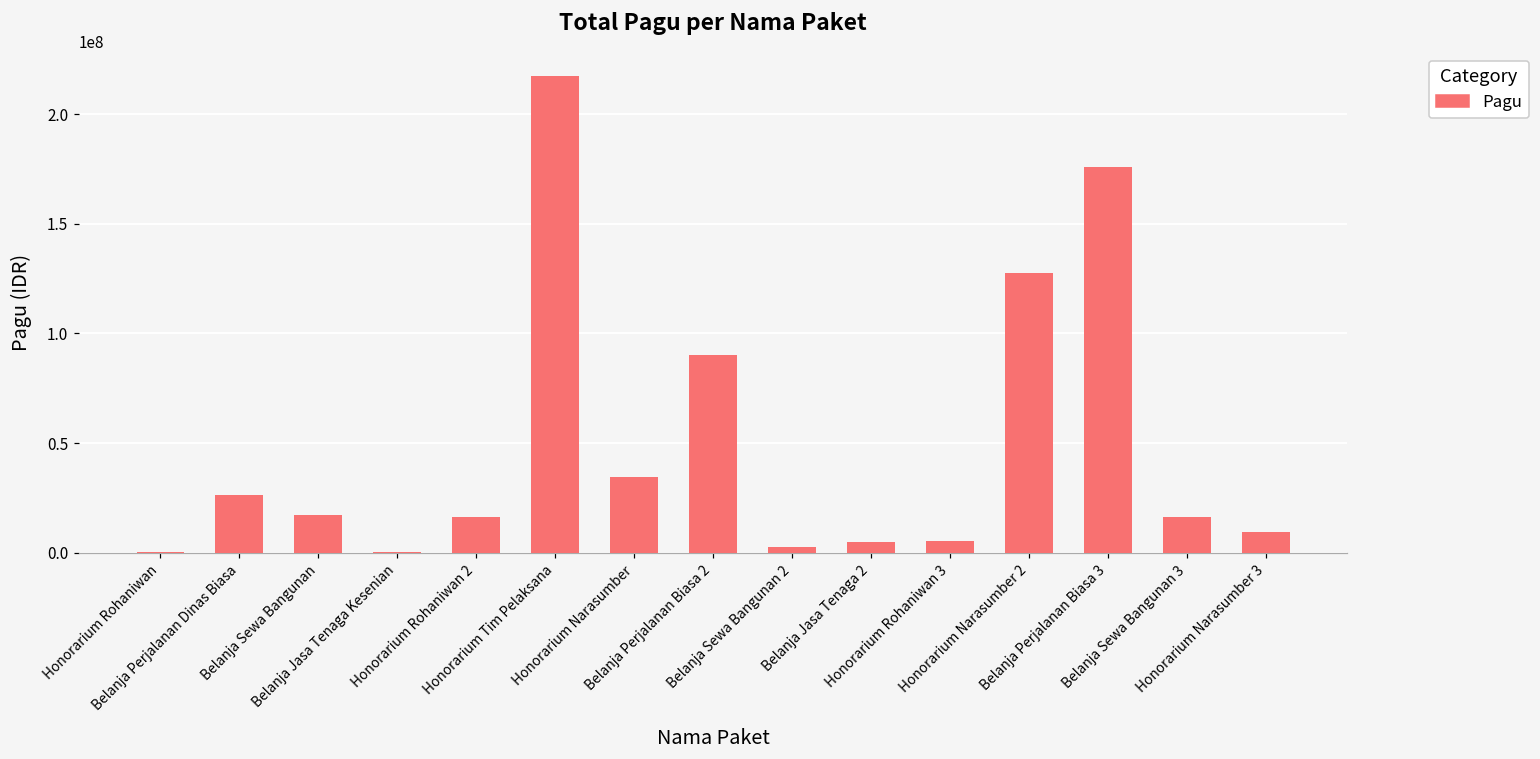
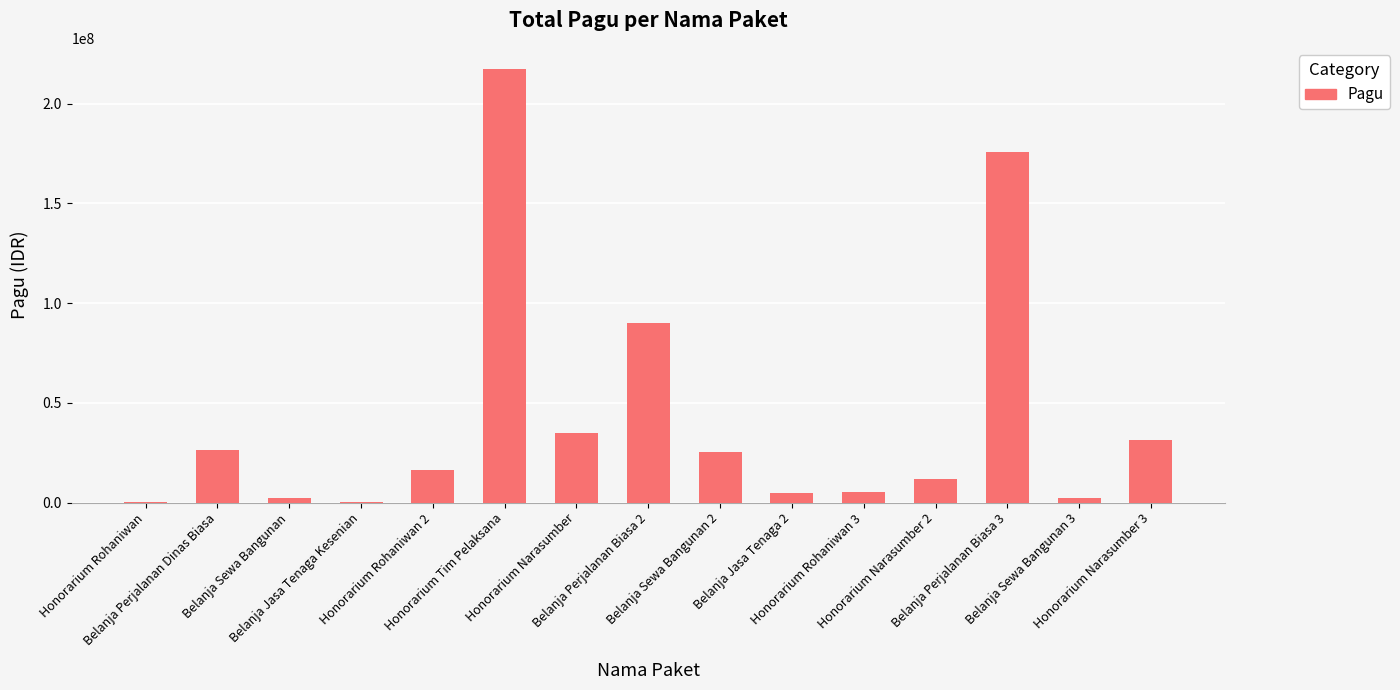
Belanja Sewa Bangunan: 17000000 -> 3000000
Belanja Sewa Bangunan 2: 3000000 -> 25000000
Honorarium Narasumber 2: 128000000 -> 12000000
Belanja Sewa Bangunan 3: 17000000 -> 3000000
Honorarium Narasumber 3: 10000000 -> 32000000
